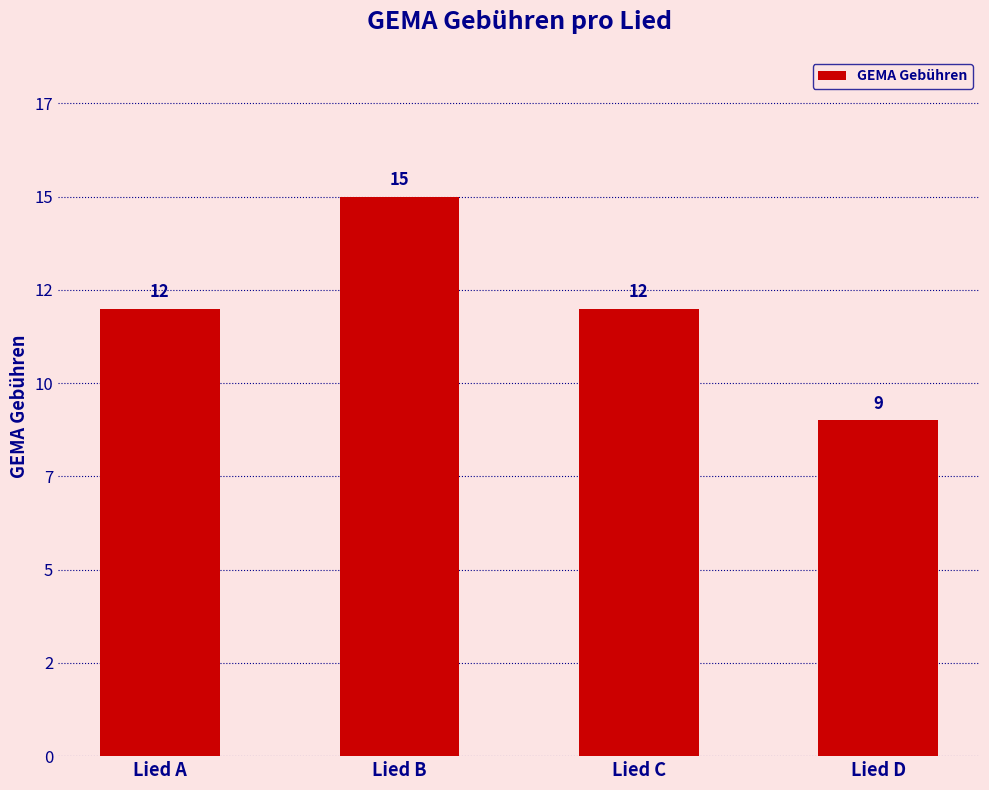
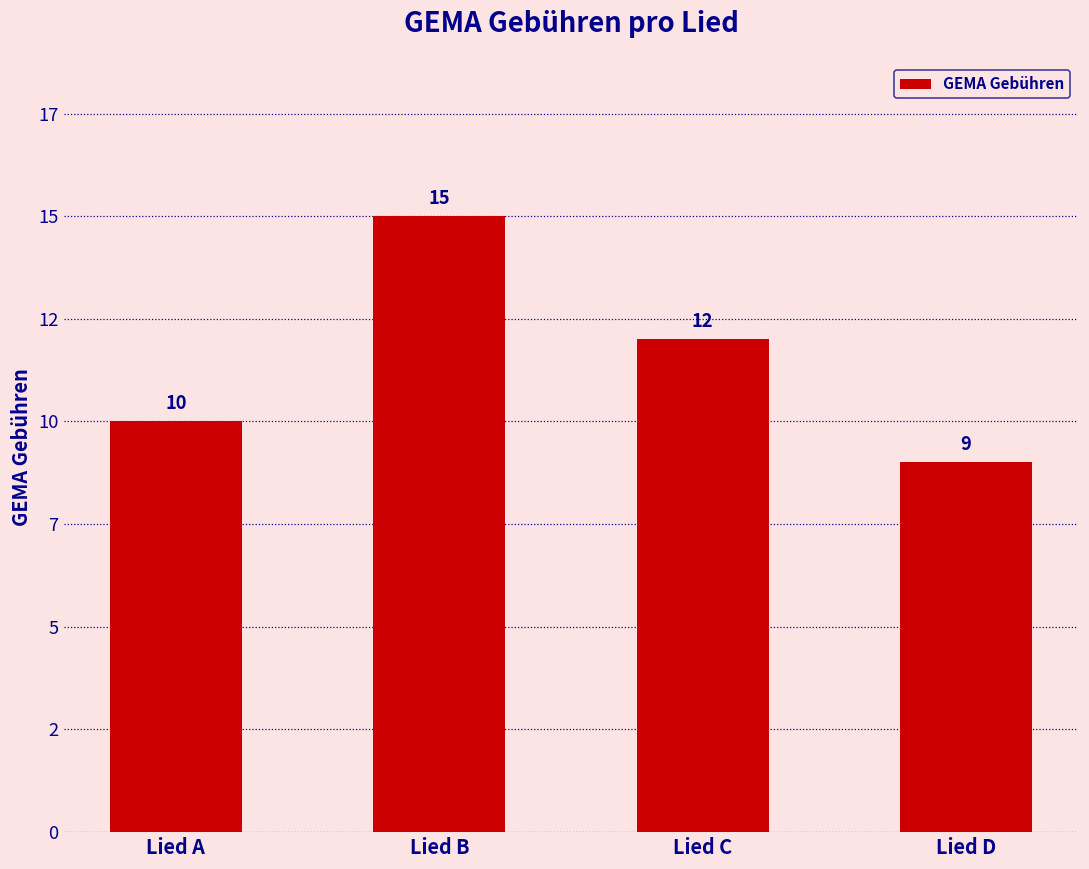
Lied A: 12 -> 10
